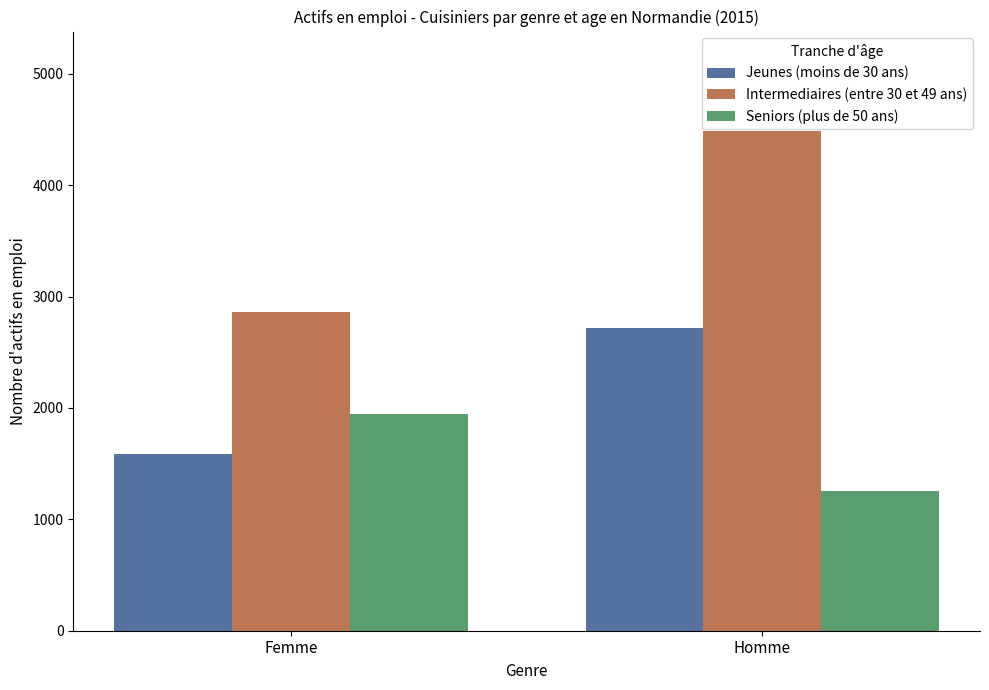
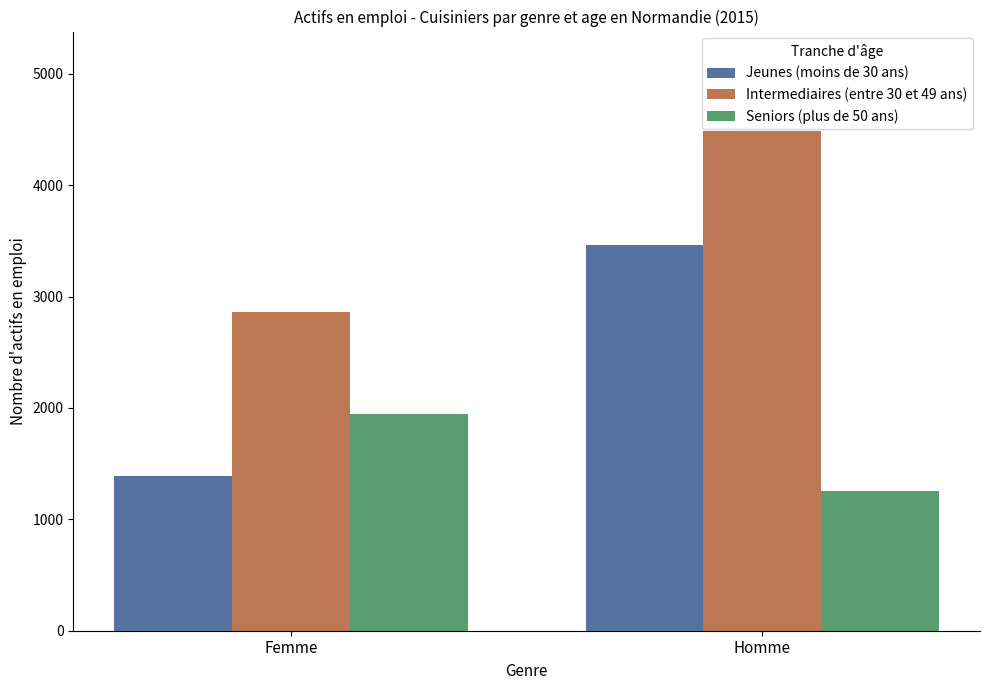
Jeunes (moins de 30 ans), Femme: 1580 -> 1390
Jeunes (moins de 30 ans), Homme: 2720 -> 3460
